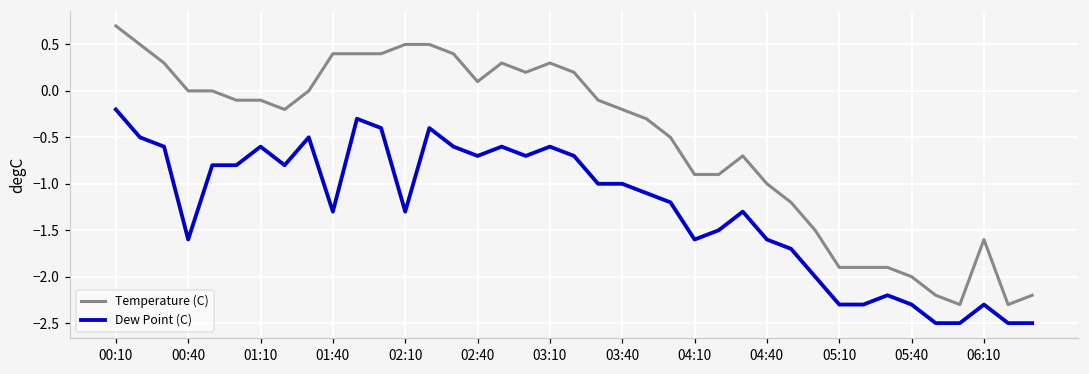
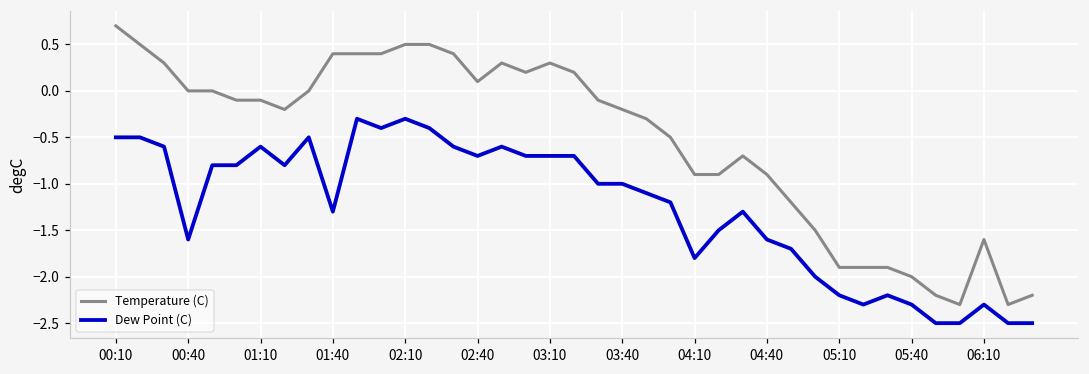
Dew Point (C), 00:10: -0.2 -> -0.5
Dew Point (C), 02:10: -1.3 -> -0.3
Dew Point (C), 03:10: -0.6 -> -0.7
Dew Point (C), 04:10: -1.6 -> -1.8
Temperature (C), 04:40: -1.0 -> -0.9
Dew Point (C), 05:10: -2.3 -> -2.2
